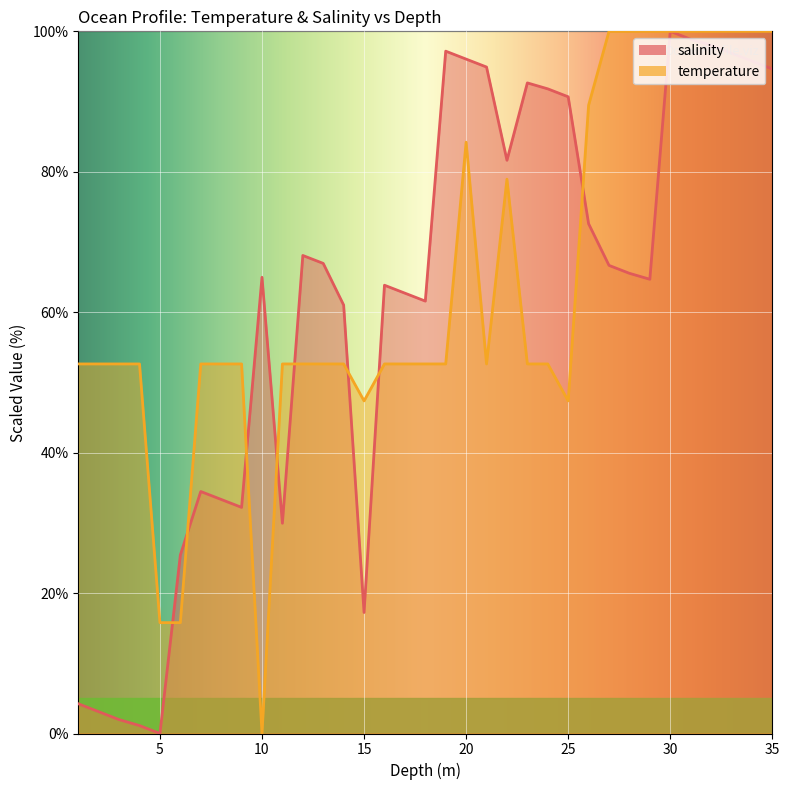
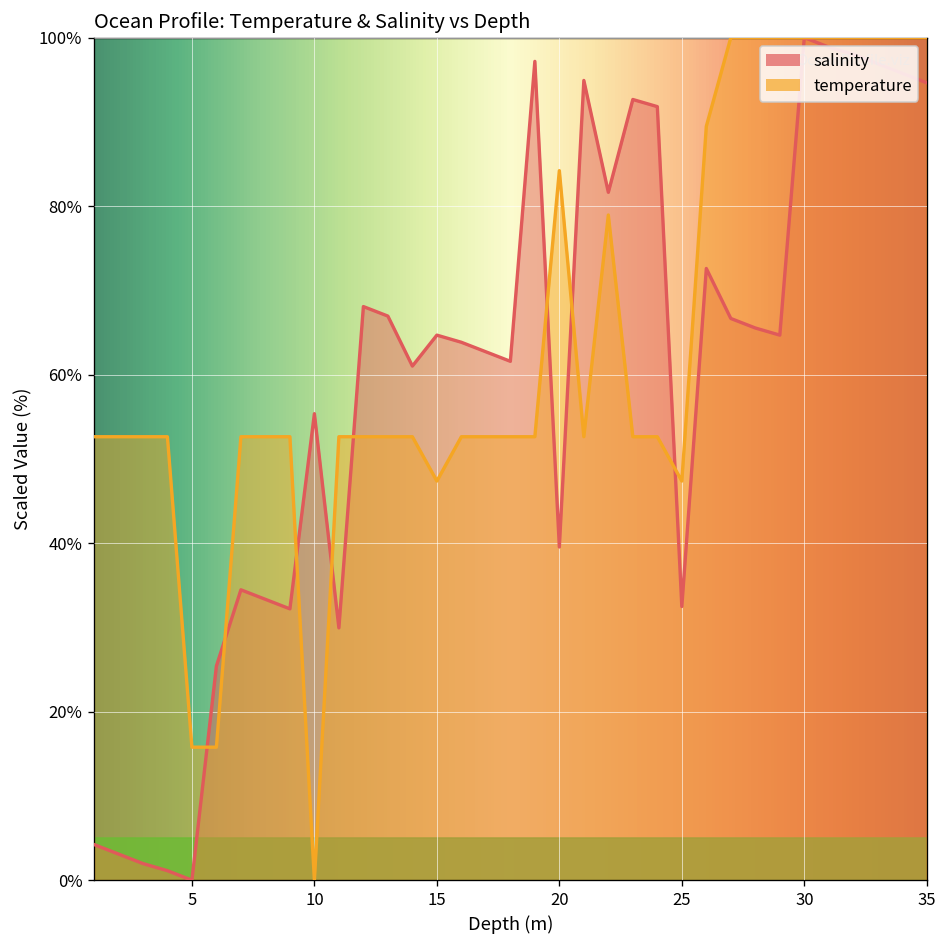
salinity, 10: 65% -> 55%
salinity, 15: 17% -> 65%
salinity, 20: 96% -> 40%
salinity, 25: 91% -> 32%
